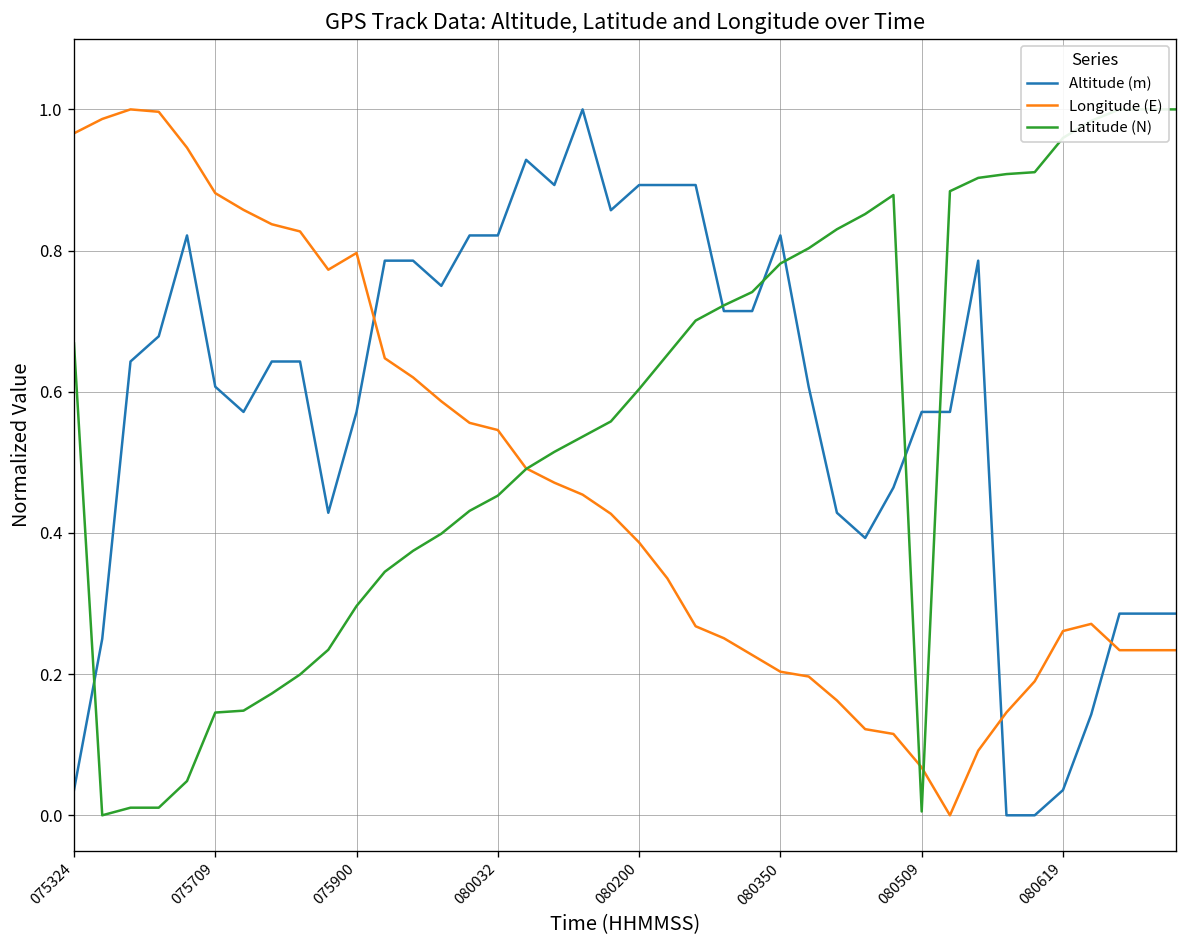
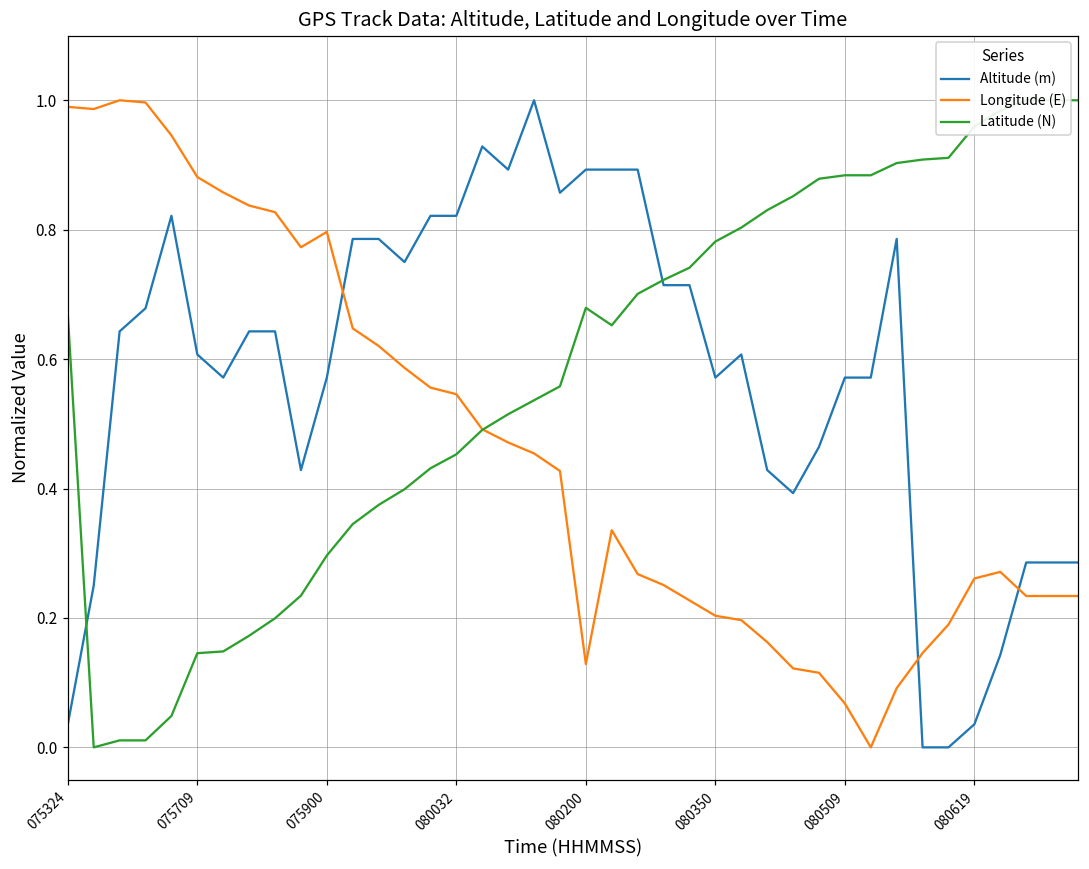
Longitude (E), 075324: 0.97 -> 0.99
Longitude (E), 080200: 0.39 -> 0.13
Latitude (N), 080200: 0.60 -> 0.68
Altitude (m), 080350: 0.82 -> 0.57
Latitude (N), 080509: 0.01 -> 0.88
